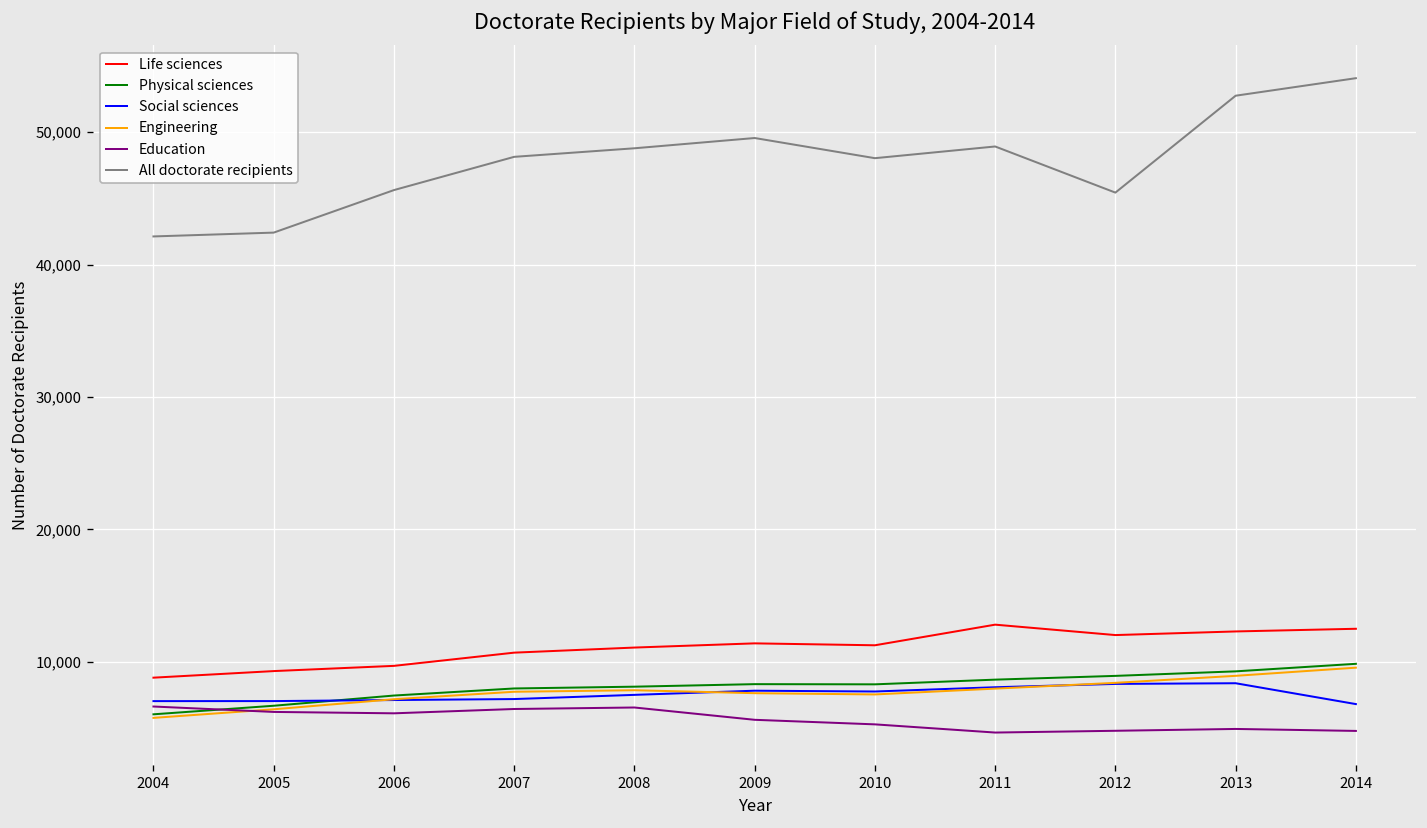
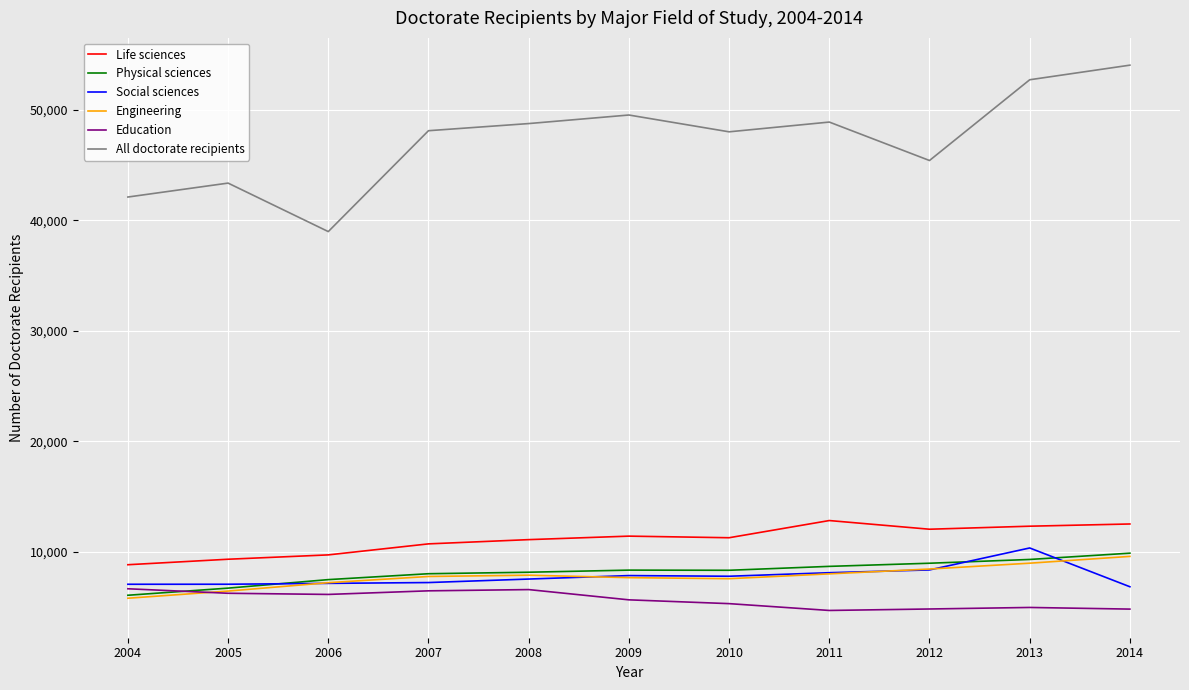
All doctorate recipients, 2005: 42,400 -> 43,400
All doctorate recipients, 2006: 45,600 -> 39,000
Social sciences, 2013: 8,400 -> 10,300
